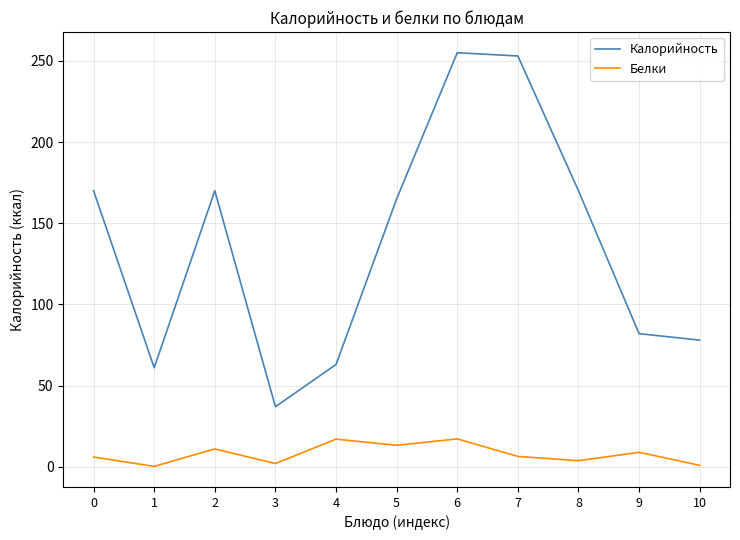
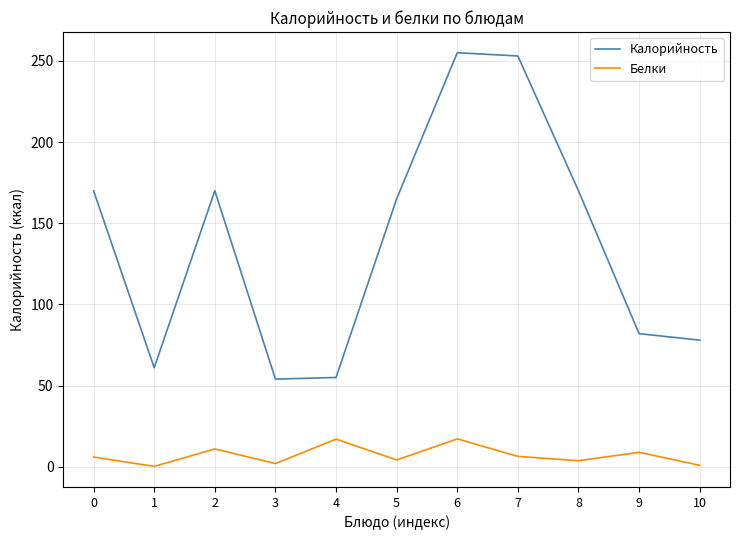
Калорийность, 3: 37 -> 54
Калорийность, 4: 63 -> 55
Белки, 5: 13 -> 4
